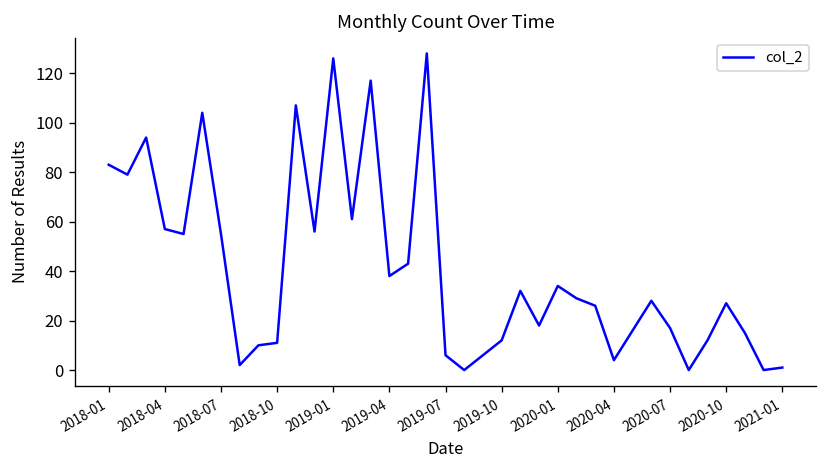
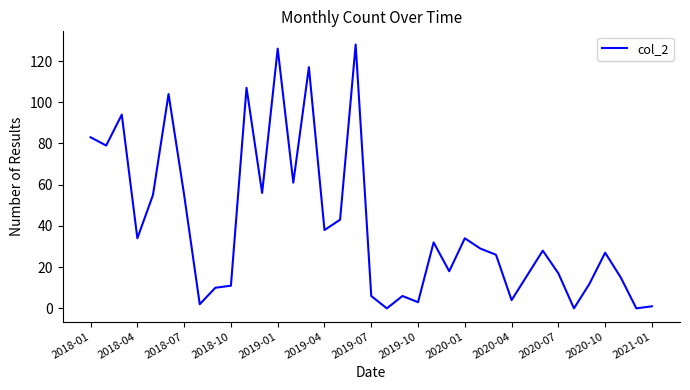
2018-04: 57 -> 34
2019-10: 12 -> 3
